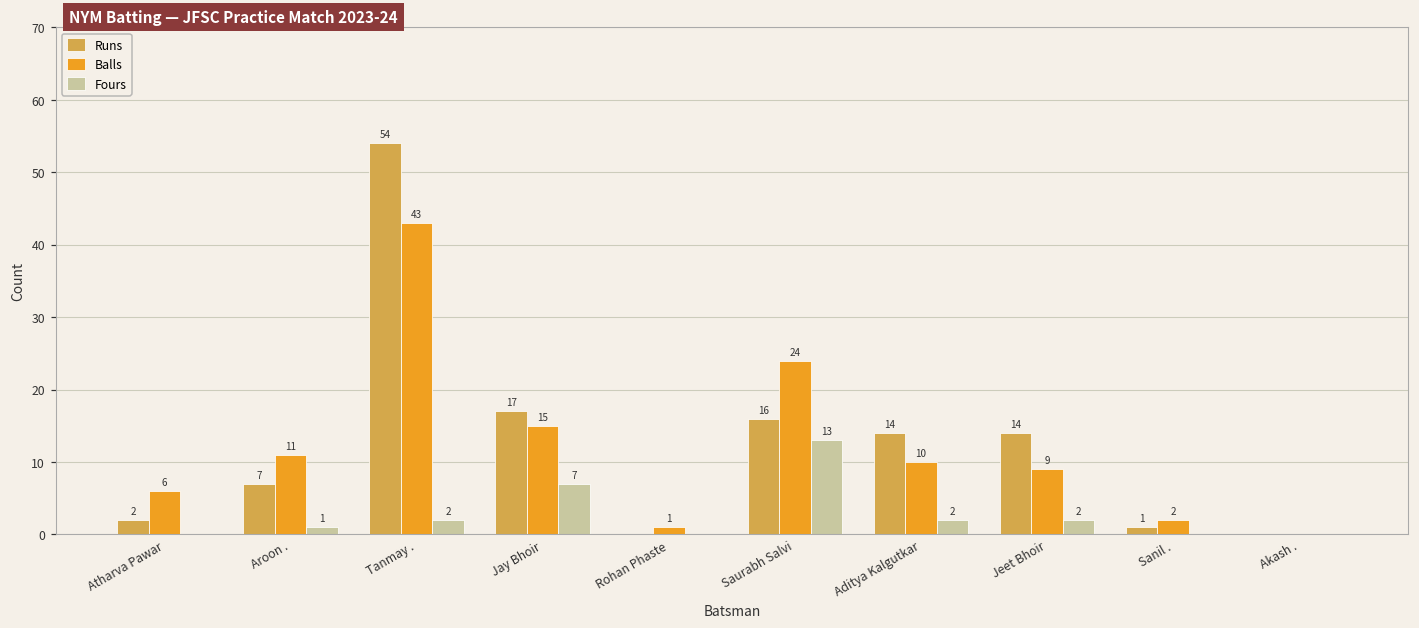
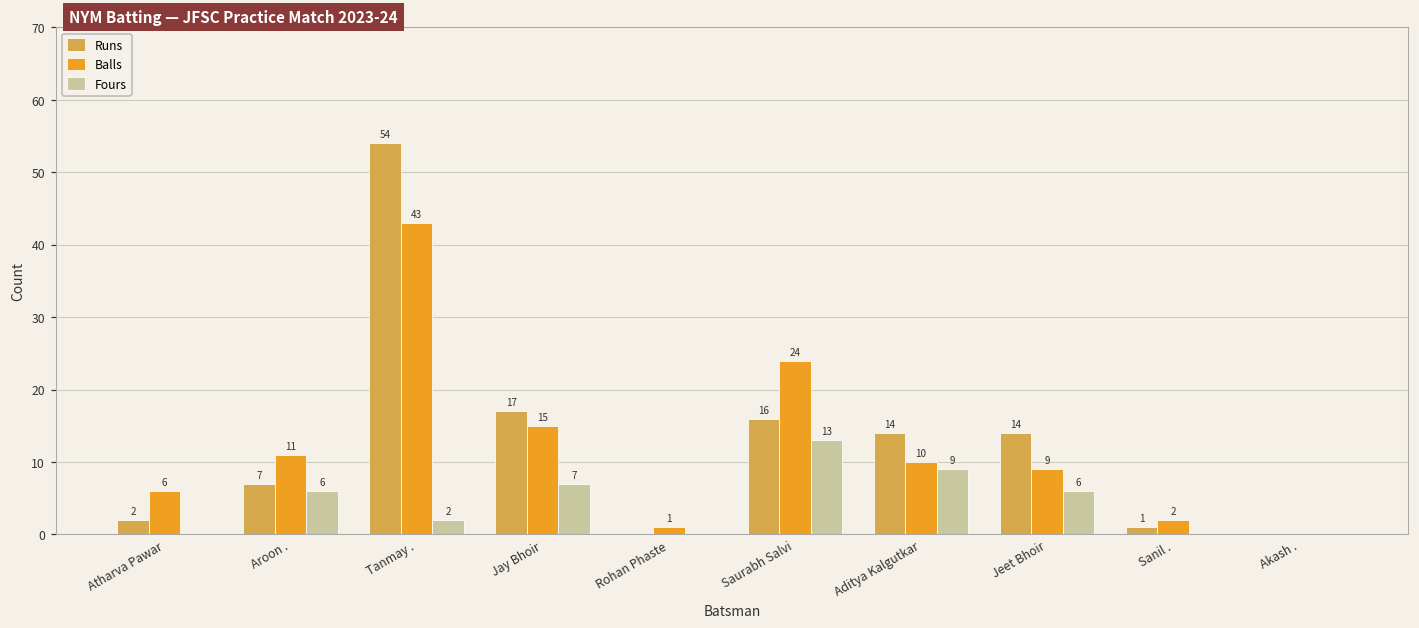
Fours, Aroon .: 1 -> 6
Fours, Aditya Kalgutkar: 2 -> 9
Fours, Jeet Bhoir: 2 -> 6
